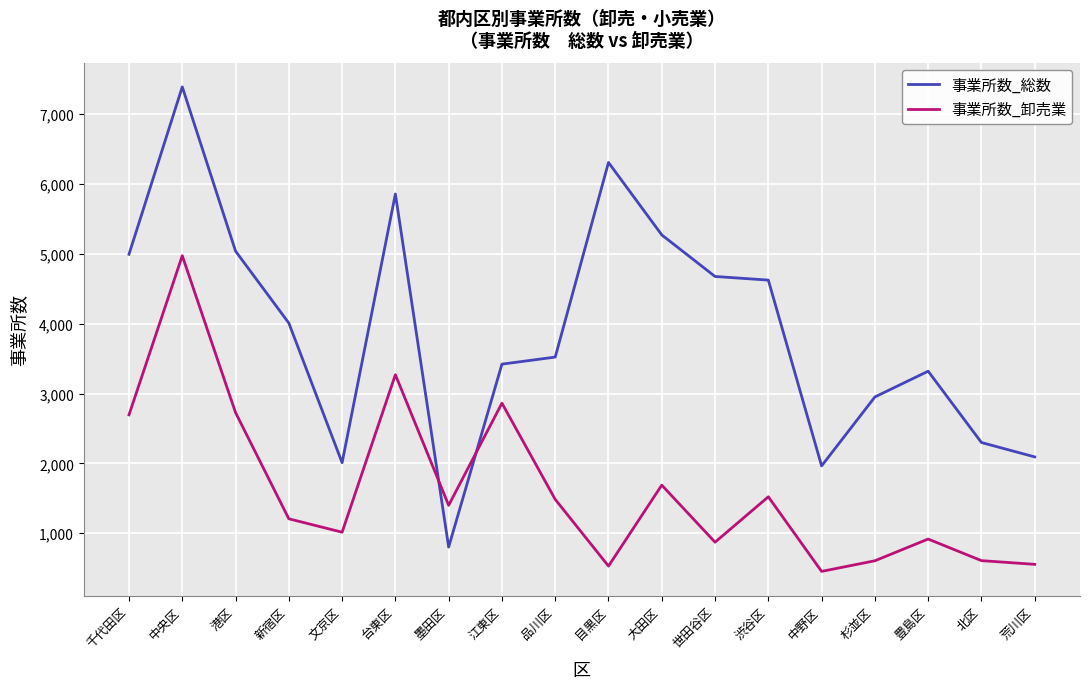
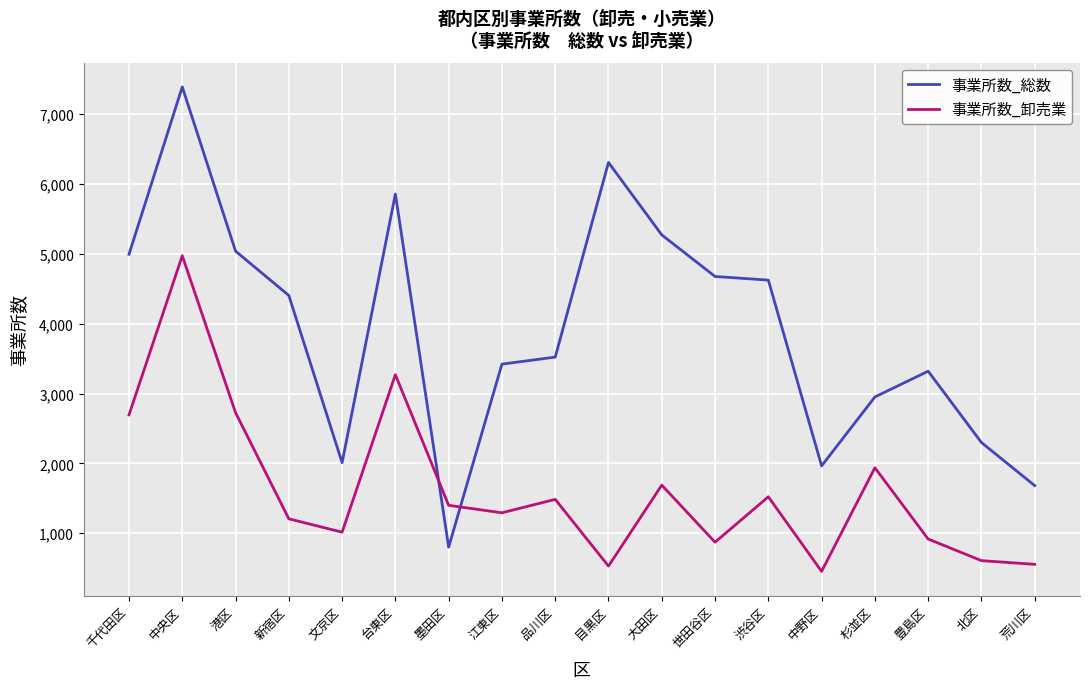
事業所数_総数, 新宿区: 4,000 -> 4,400
事業所数_卸売業, 江東区: 2,900 -> 1,300
事業所数_卸売業, 杉並区: 600 -> 1,900
事業所数_総数, 荒川区: 2,100 -> 1,700
